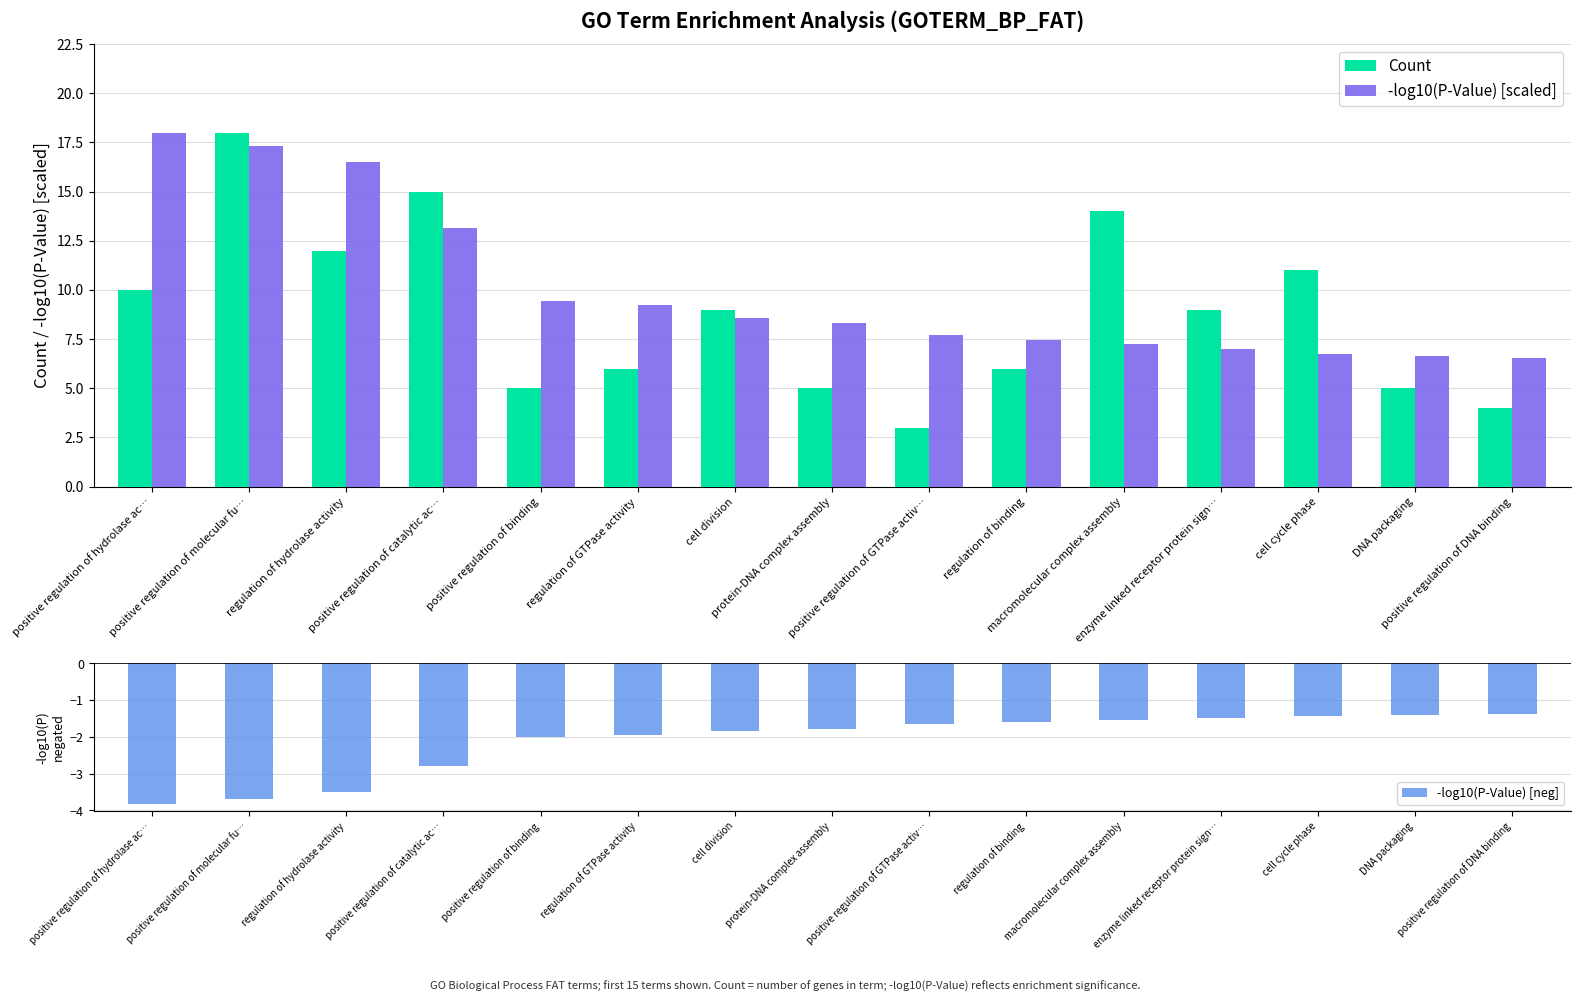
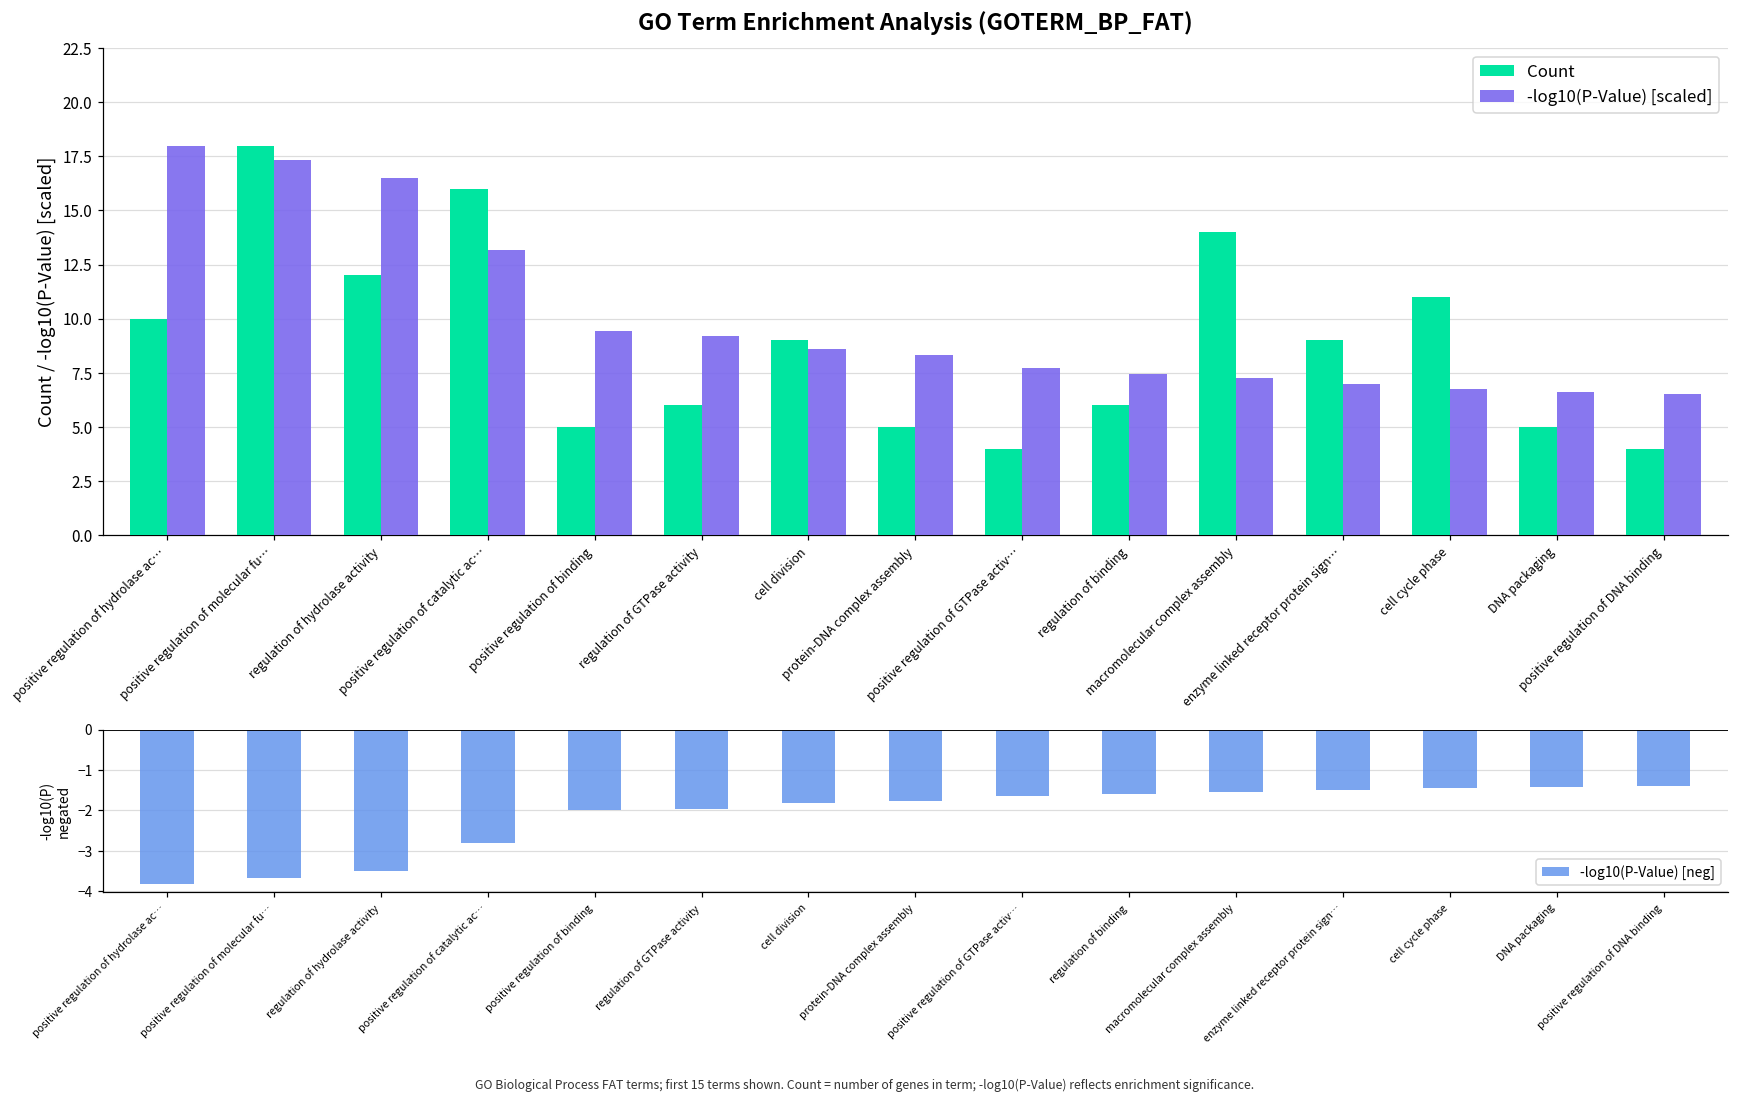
GO Term Enrichment Analysis (GOTERM_BP_FAT), Count, positive regulation of catalytic ac…: 15 -> 16
GO Term Enrichment Analysis (GOTERM_BP_FAT), Count, positive regulation of GTPase activ…: 3 -> 4
